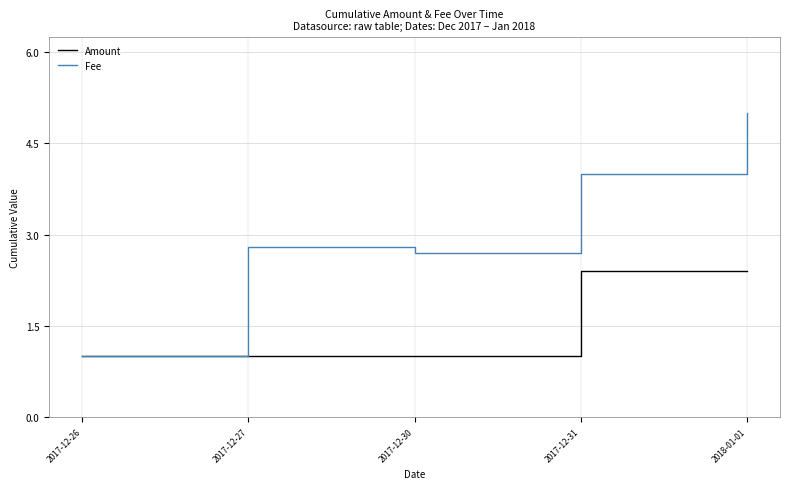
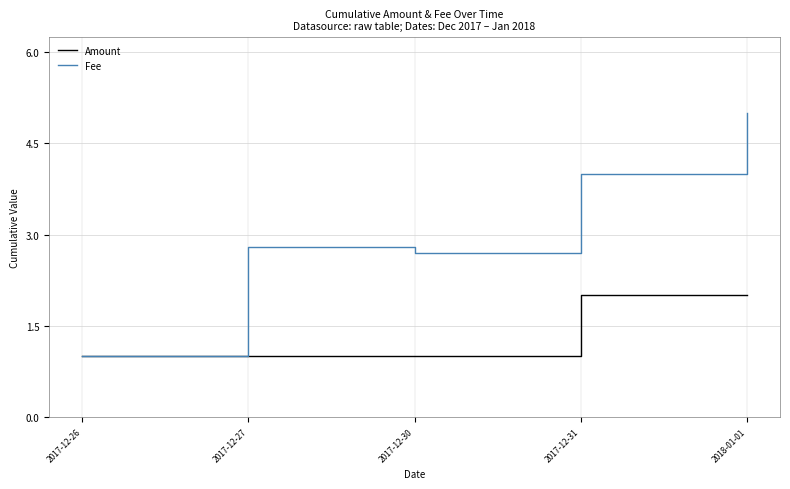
Amount, 2017-12-31: 2.4 -> 2.0
Amount, 2018-01-01: 2.4 -> 2.0
